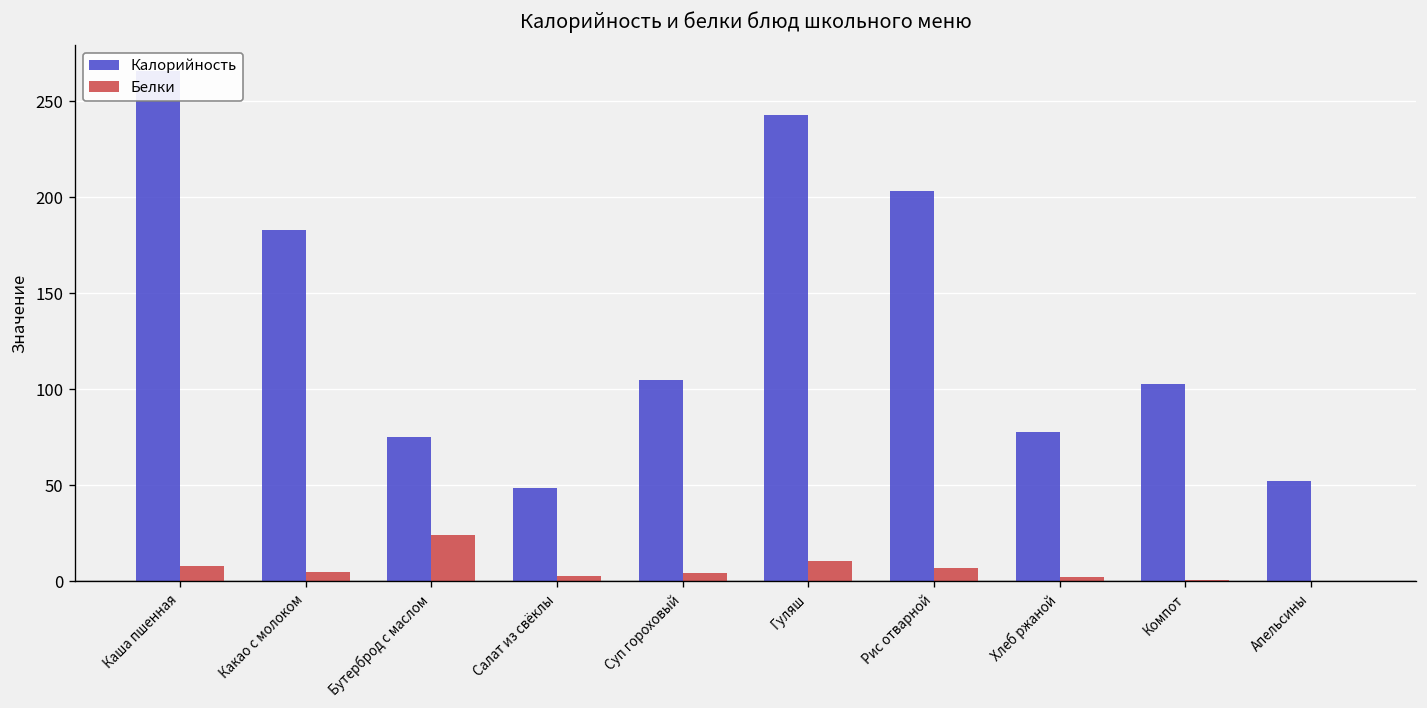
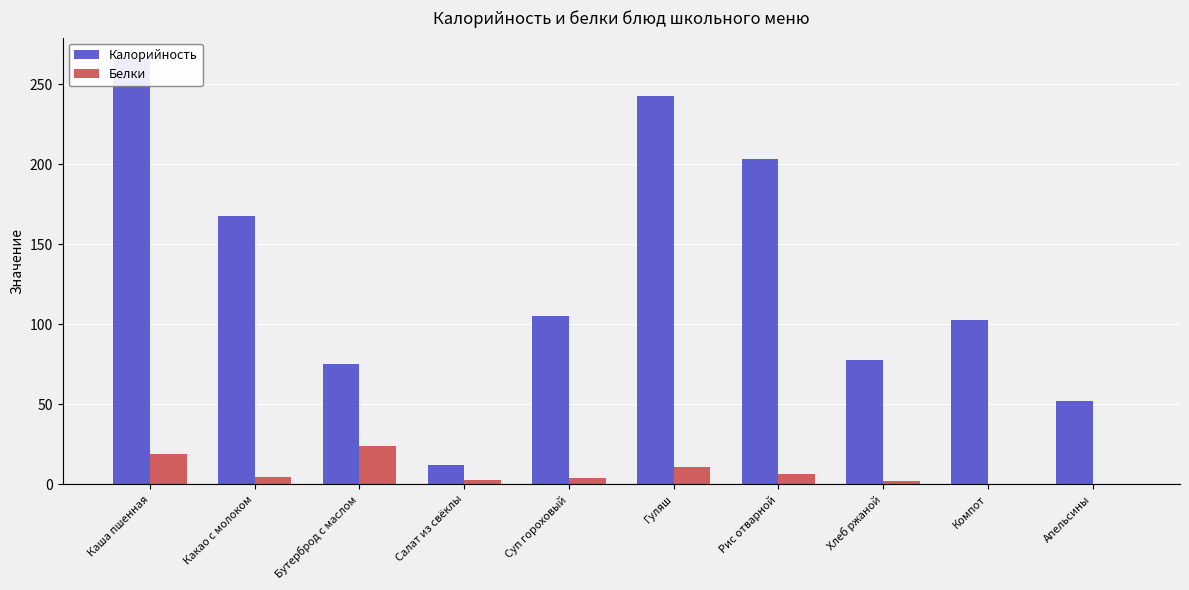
Белки, Каша пшенная: 8 -> 19
Калорийность, Какао с молоком: 183 -> 168
Калорийность, Салат из свёклы: 49 -> 12
